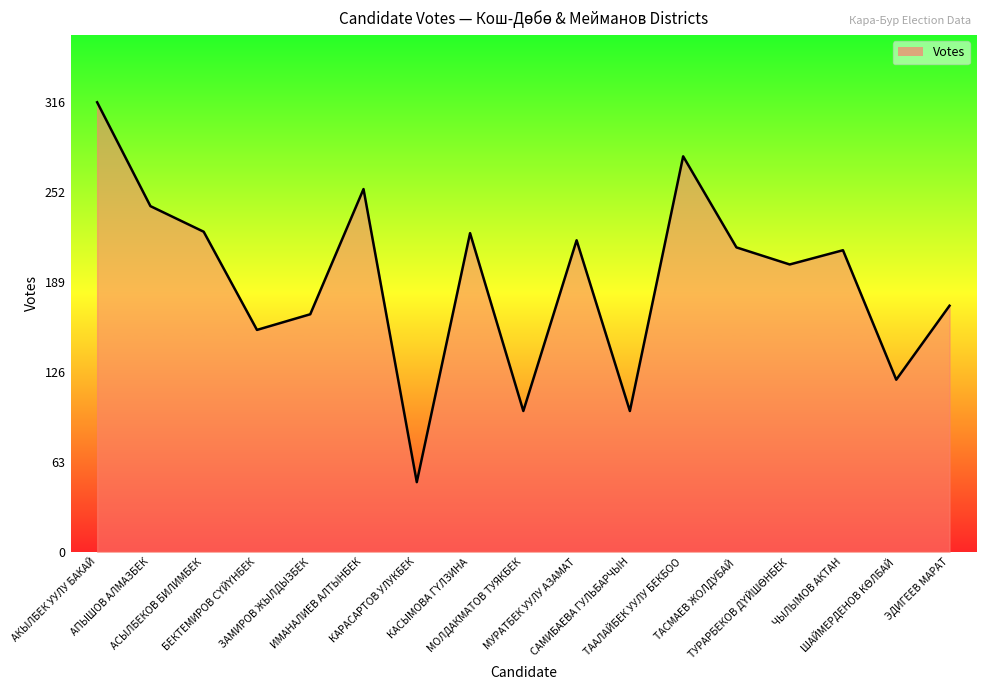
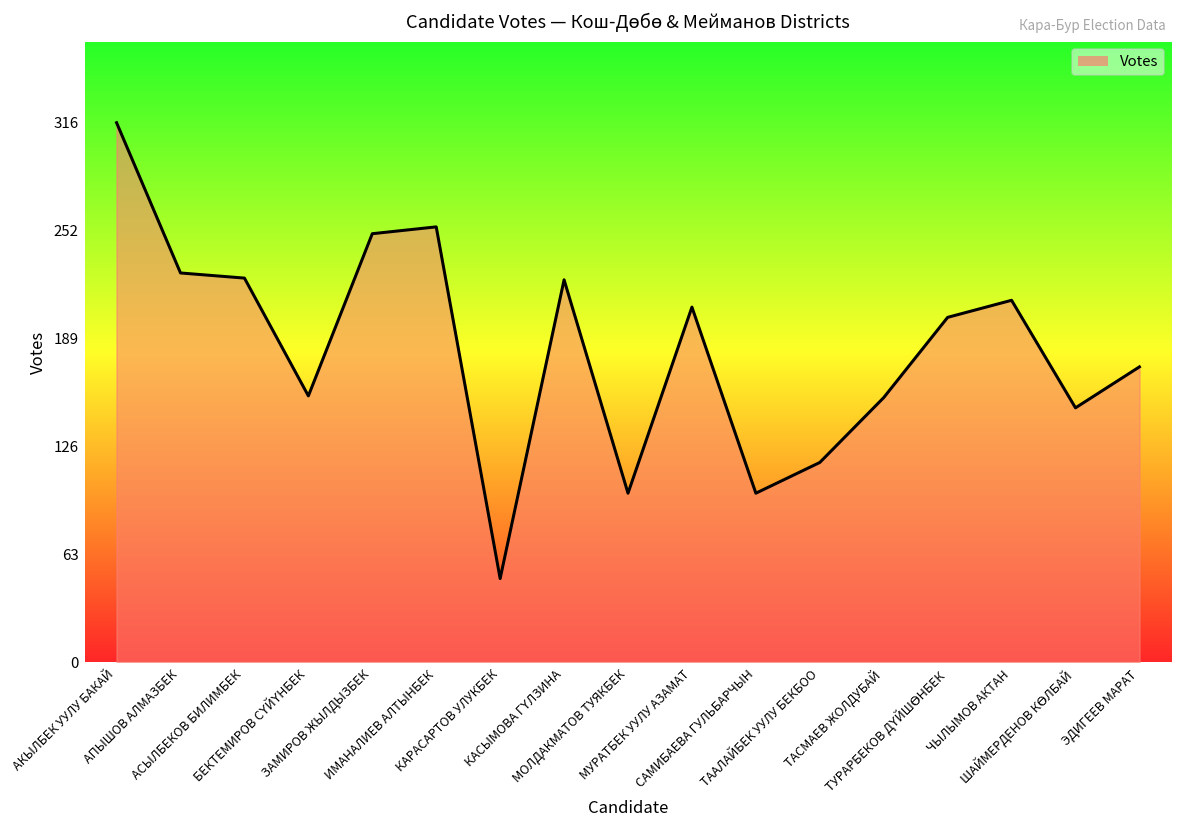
АПЫШОВ АЛМАЗБЕК: 243 -> 228
ЗАМИРОВ ЖЫЛДЫЗБЕК: 167 -> 251
МУРАТБЕК УУЛУ АЗАМАТ: 219 -> 208
ТААЛАЙБЕК УУЛУ БЕКБОО: 278 -> 117
ТАСМАЕВ ЖОЛДУБАЙ: 214 -> 155
ШАЙМЕРДЕНОВ КӨЛБАЙ: 121 -> 149
